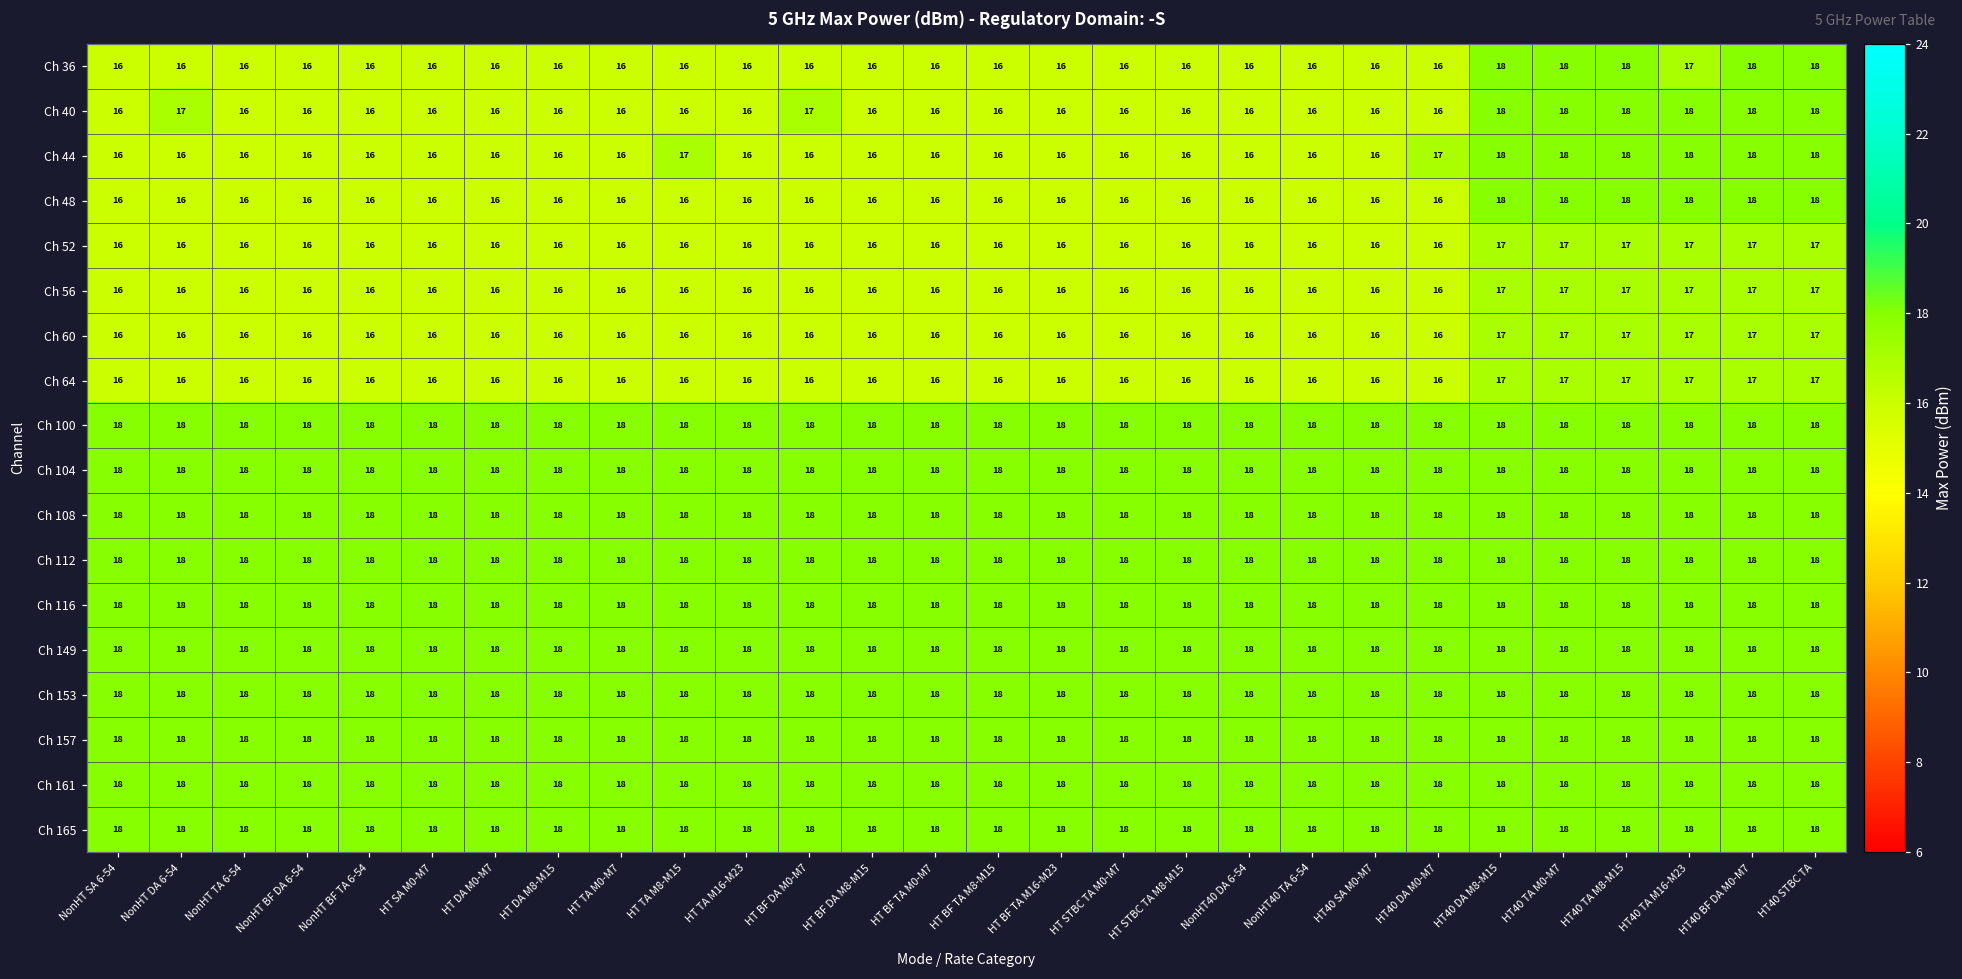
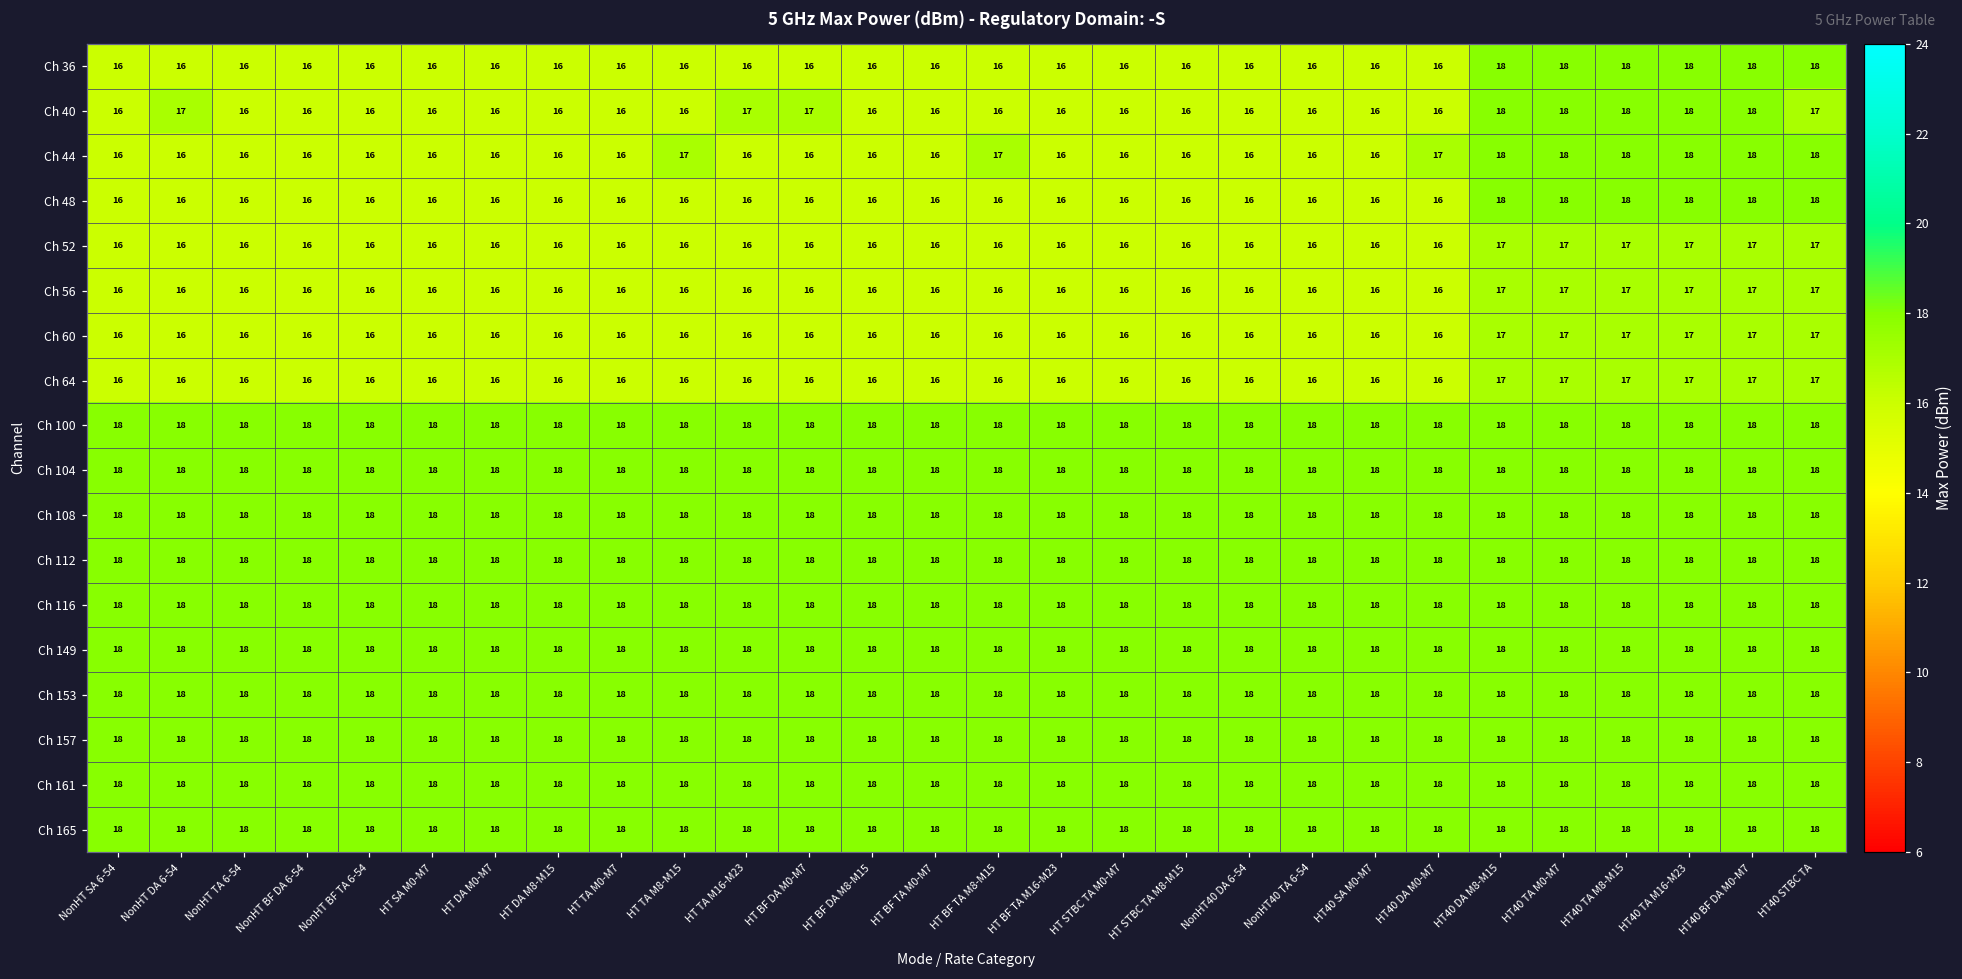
Ch 36, HT40 TA M16-M23: 17 -> 18
Ch 40, HT TA M16-M23: 16 -> 17
Ch 40, HT40 STBC TA: 18 -> 17
Ch 44, HT BF TA M8-M15: 16 -> 17
